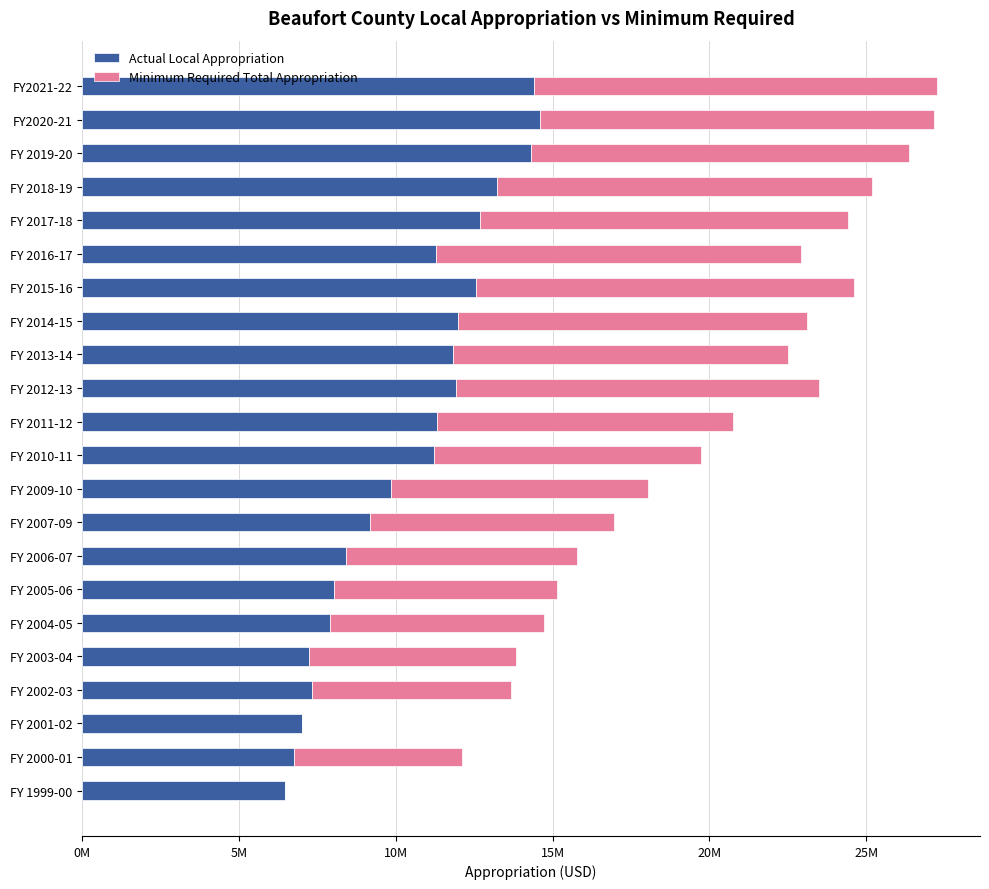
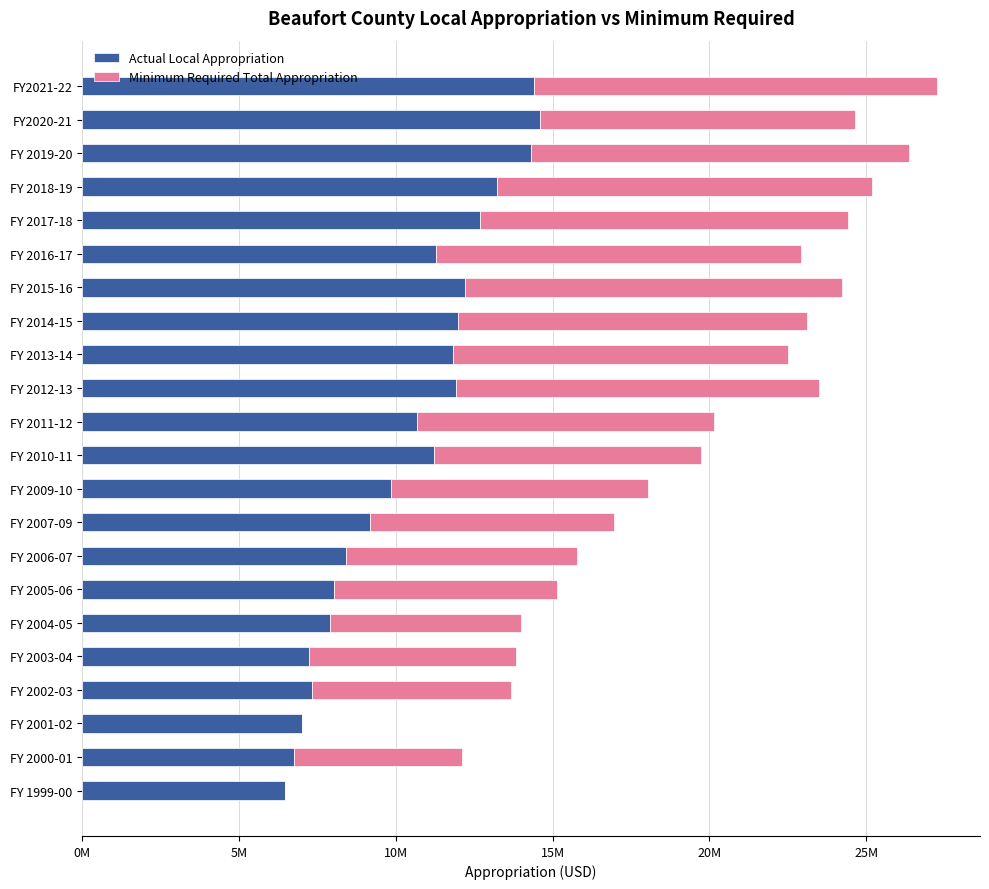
Minimum Required Total Appropriation, FY2020-21: 12600000 -> 10100000
Actual Local Appropriation, FY 2015-16: 12600000 -> 12200000
Actual Local Appropriation, FY 2011-12: 11300000 -> 10700000
Minimum Required Total Appropriation, FY 2004-05: 6800000 -> 6100000
